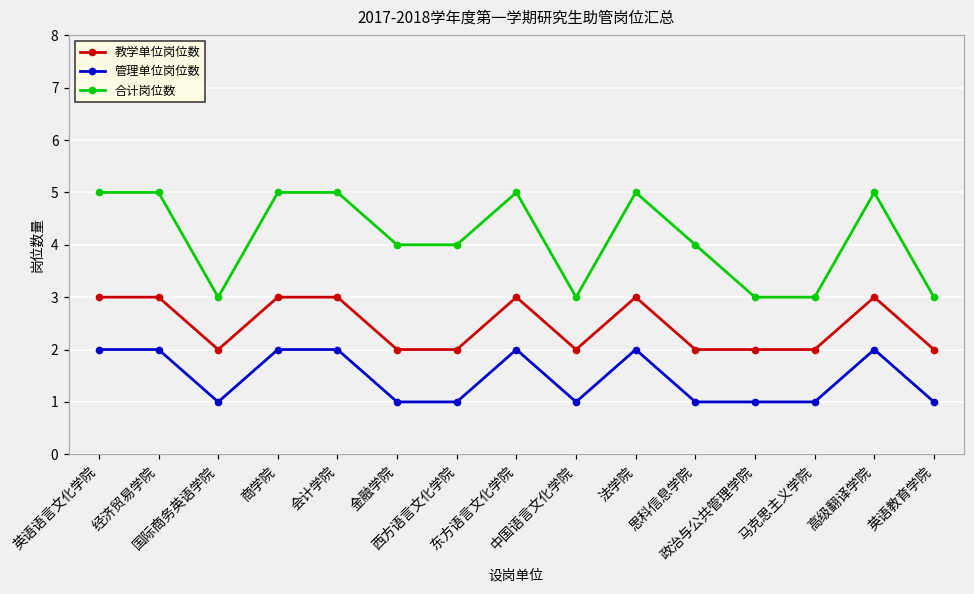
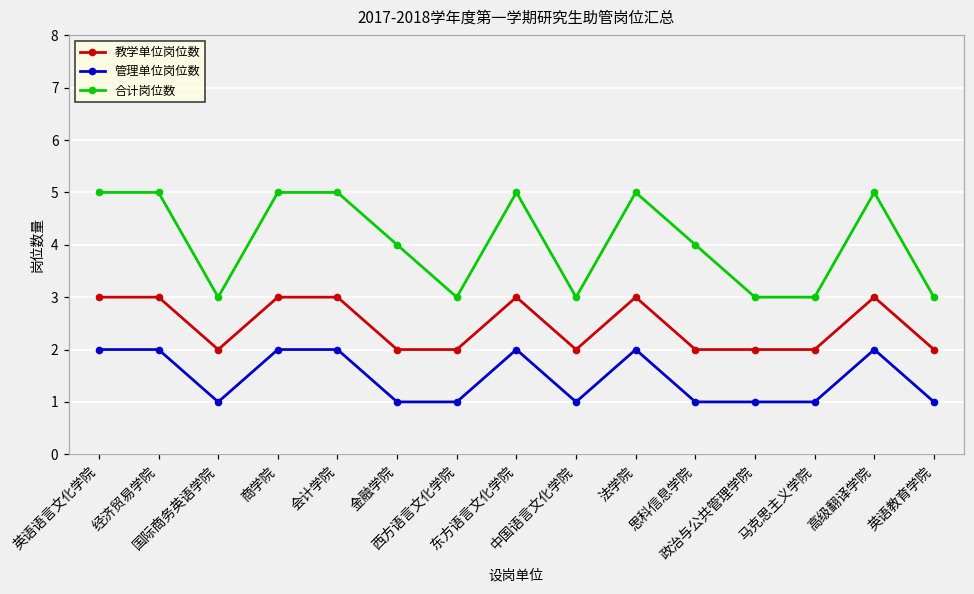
合计岗位数, 西方语言文化学院: 4 -> 3
